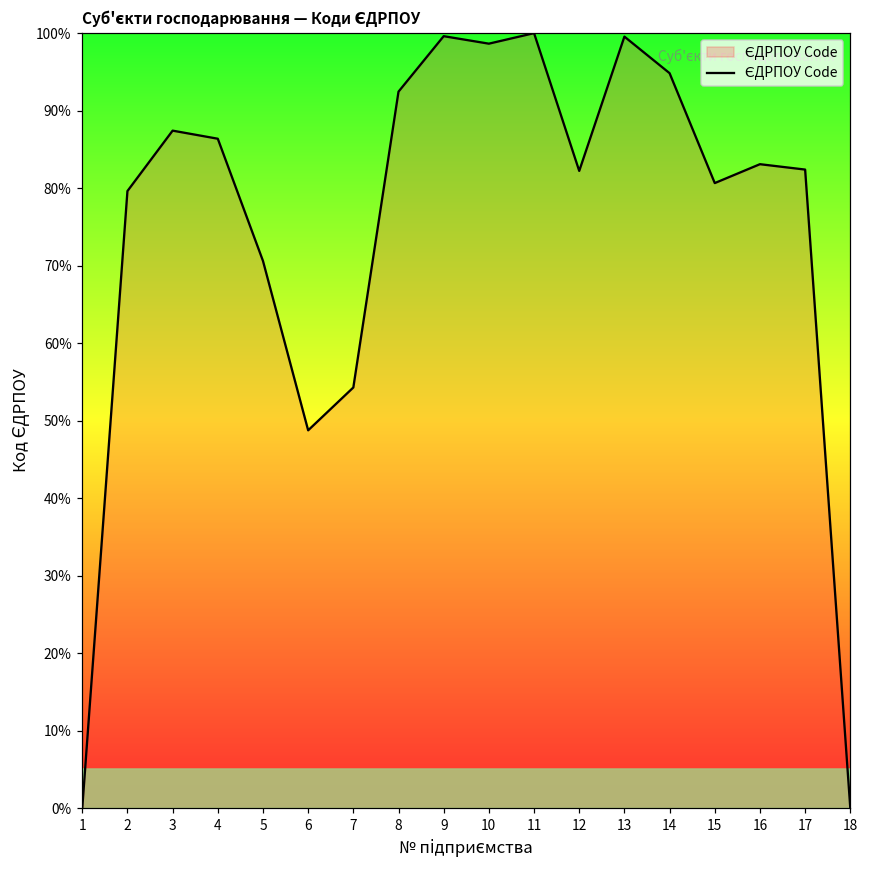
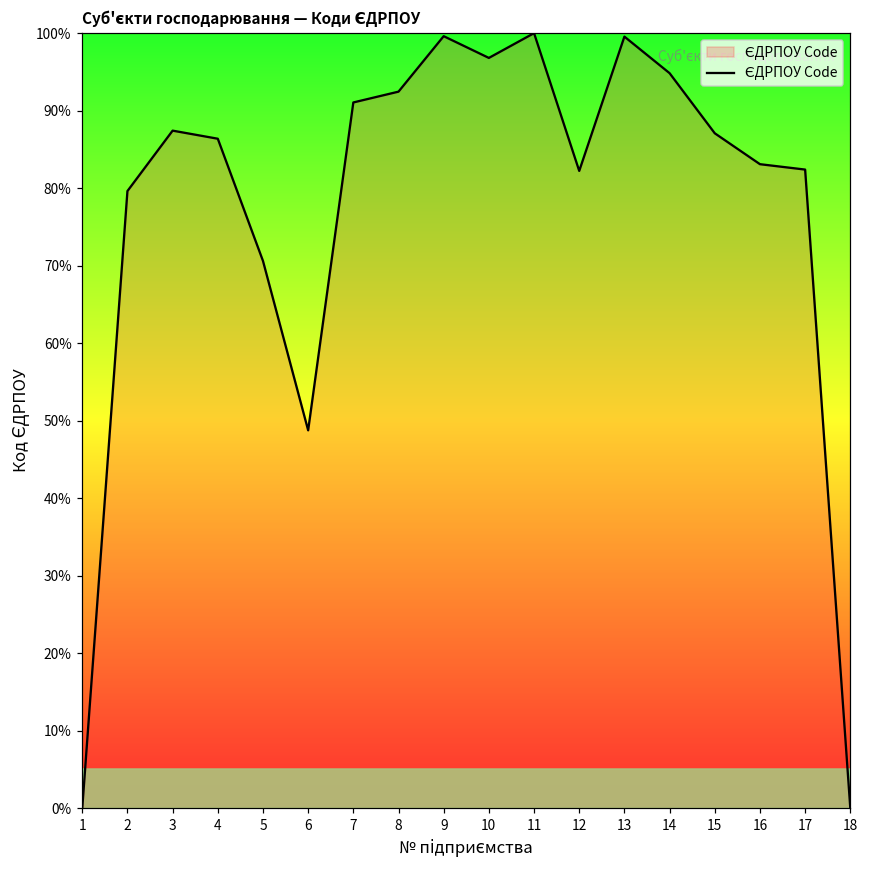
7: 54% -> 91%
10: 99% -> 97%
15: 81% -> 87%
